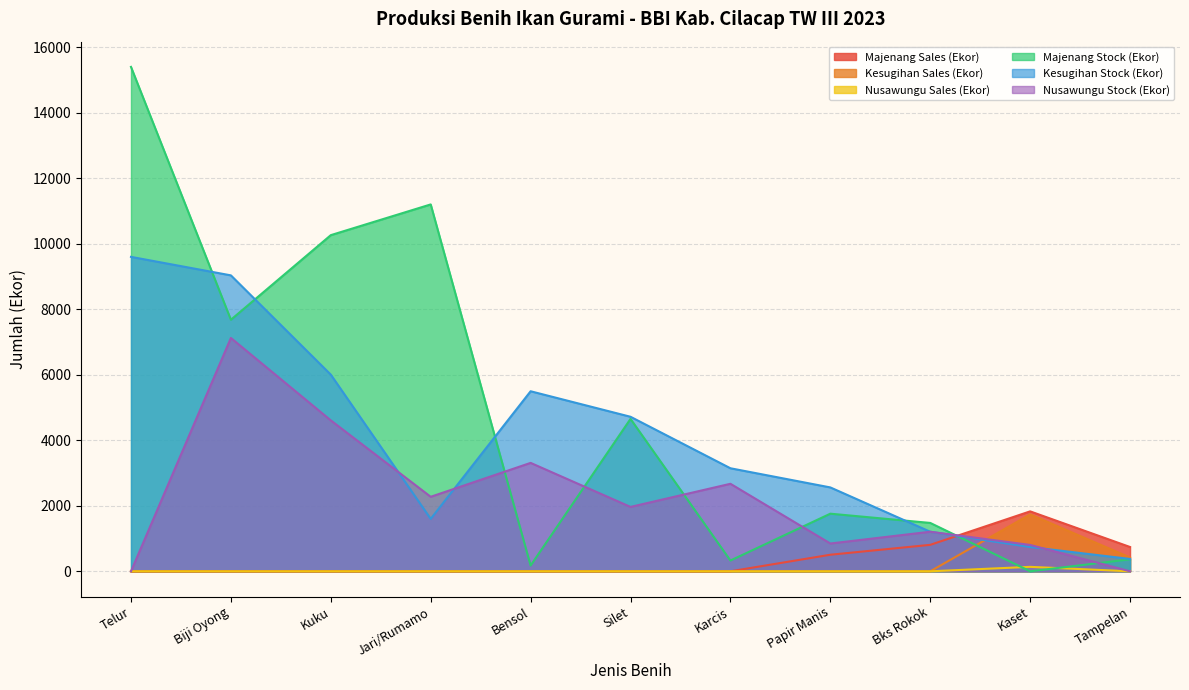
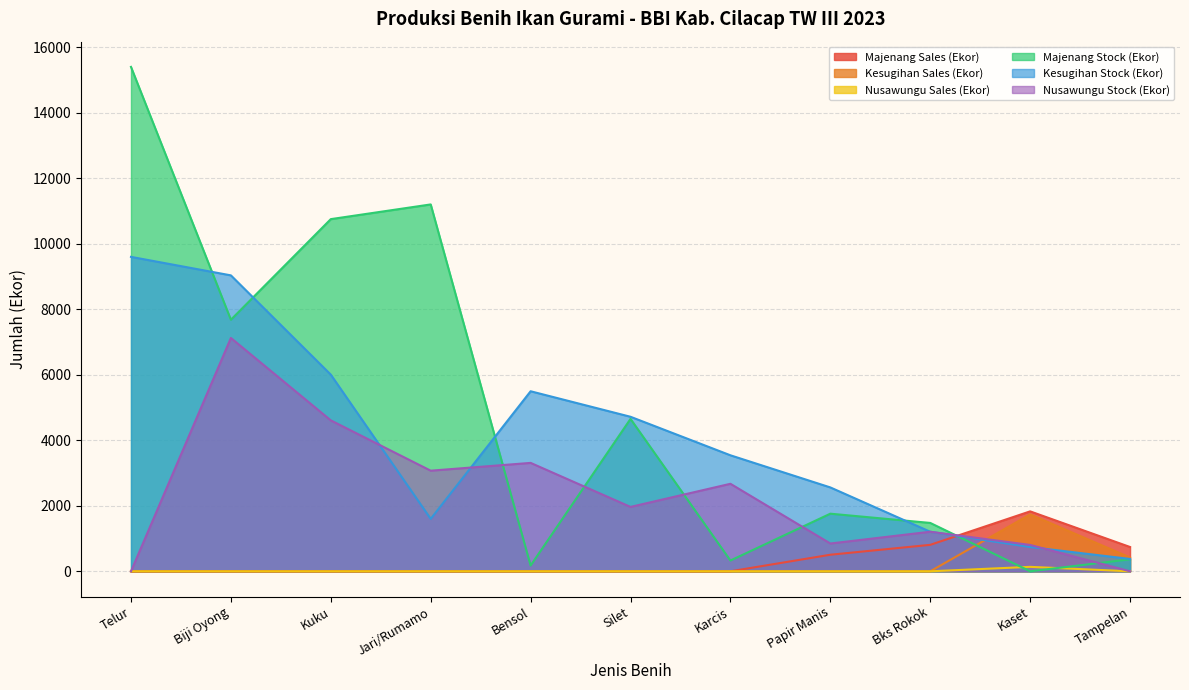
Majenang Stock (Ekor), Kuku: 10300 -> 10800
Nusawungu Stock (Ekor), Jari/Rumamo: 2300 -> 3100
Kesugihan Stock (Ekor), Karcis: 3100 -> 3500
